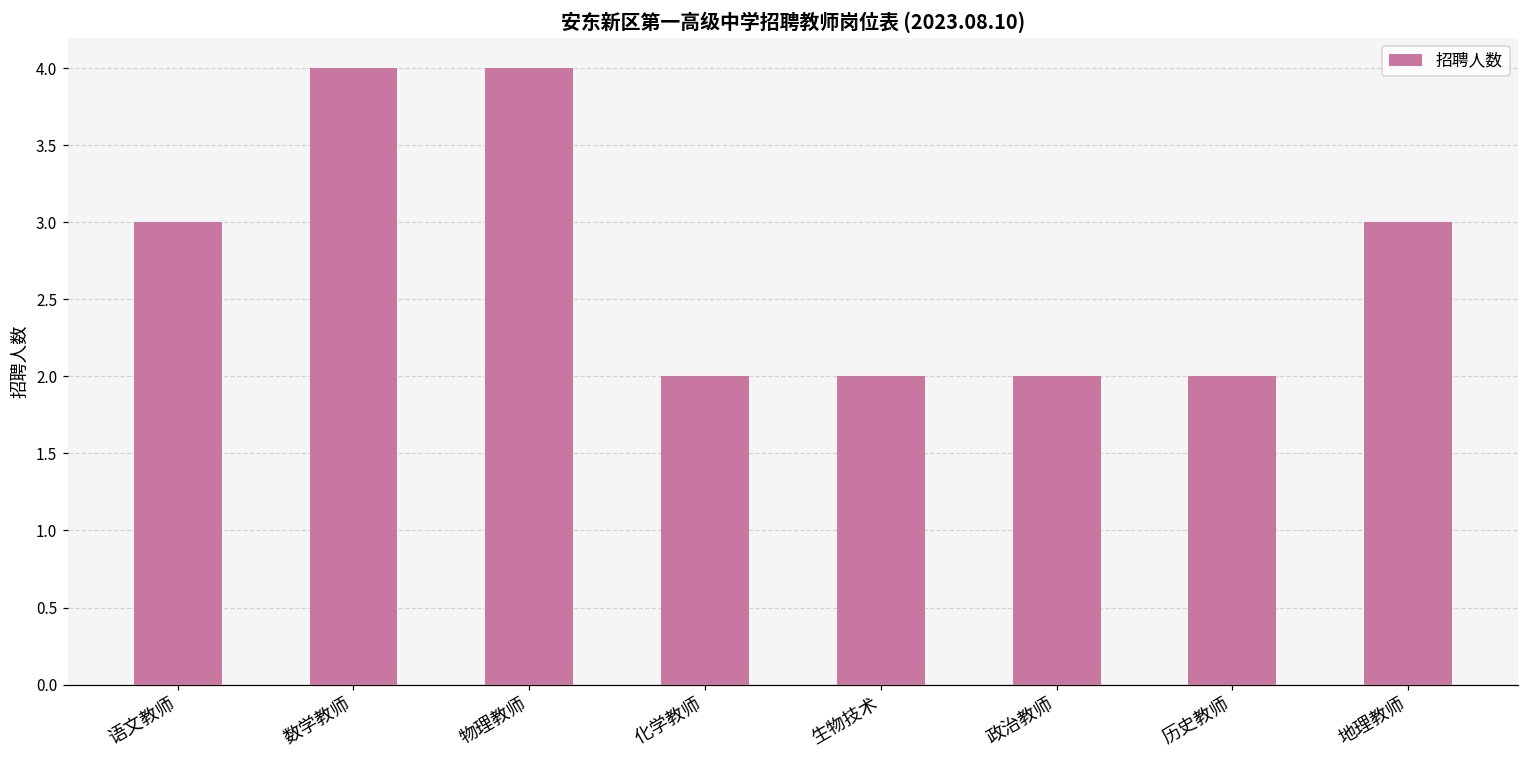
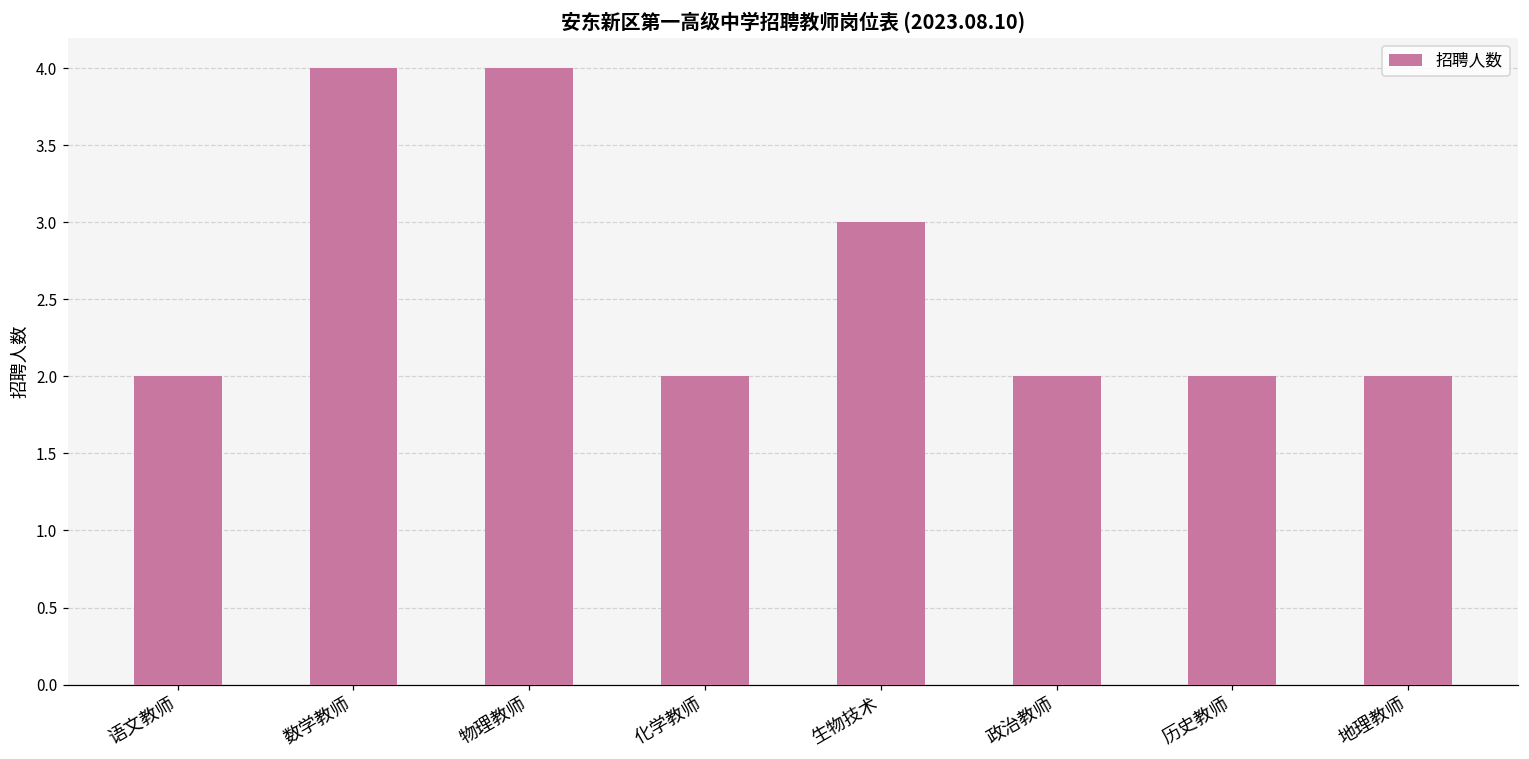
语文教师: 3 -> 2
生物技术: 2 -> 3
地理教师: 3 -> 2
